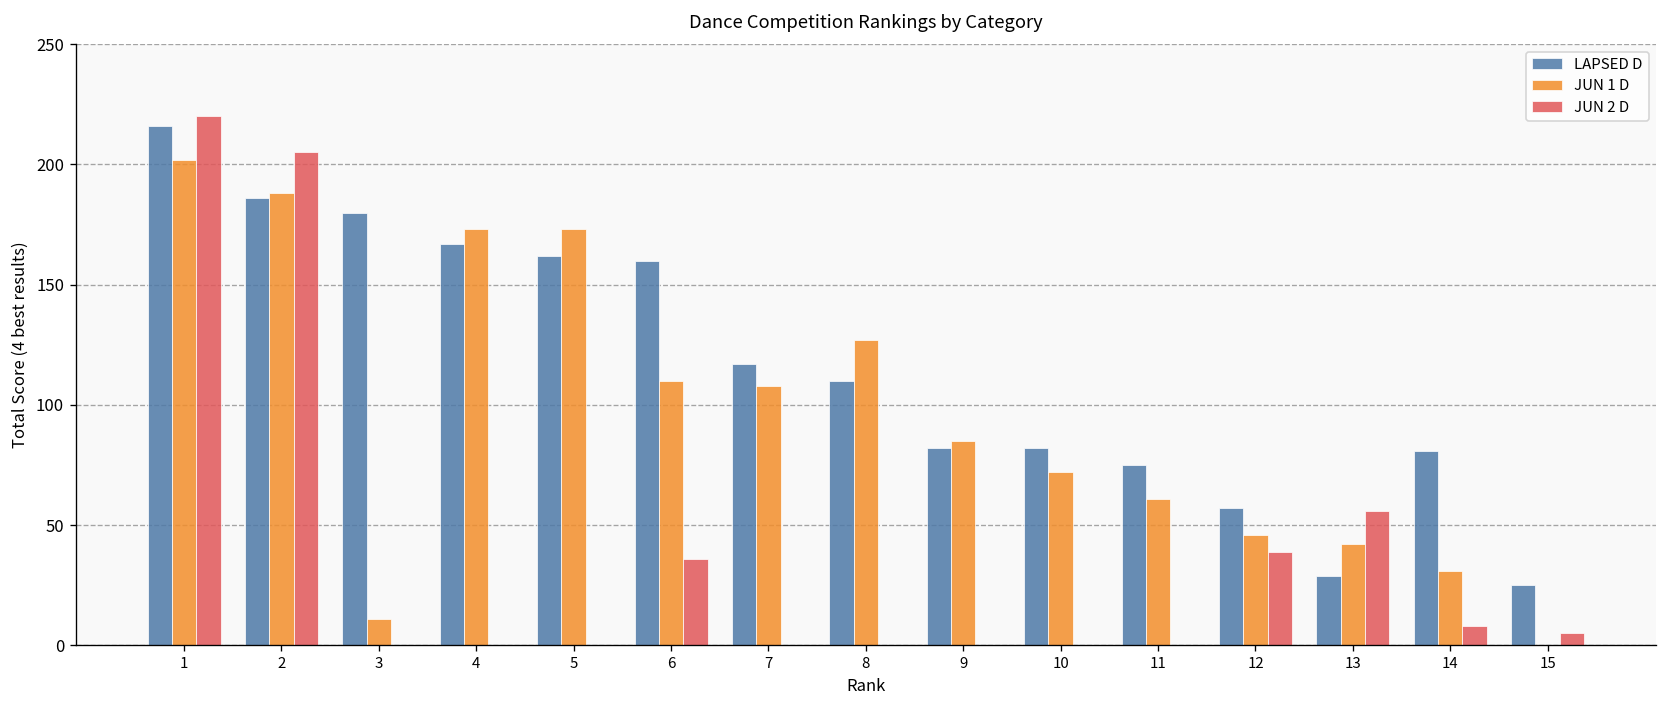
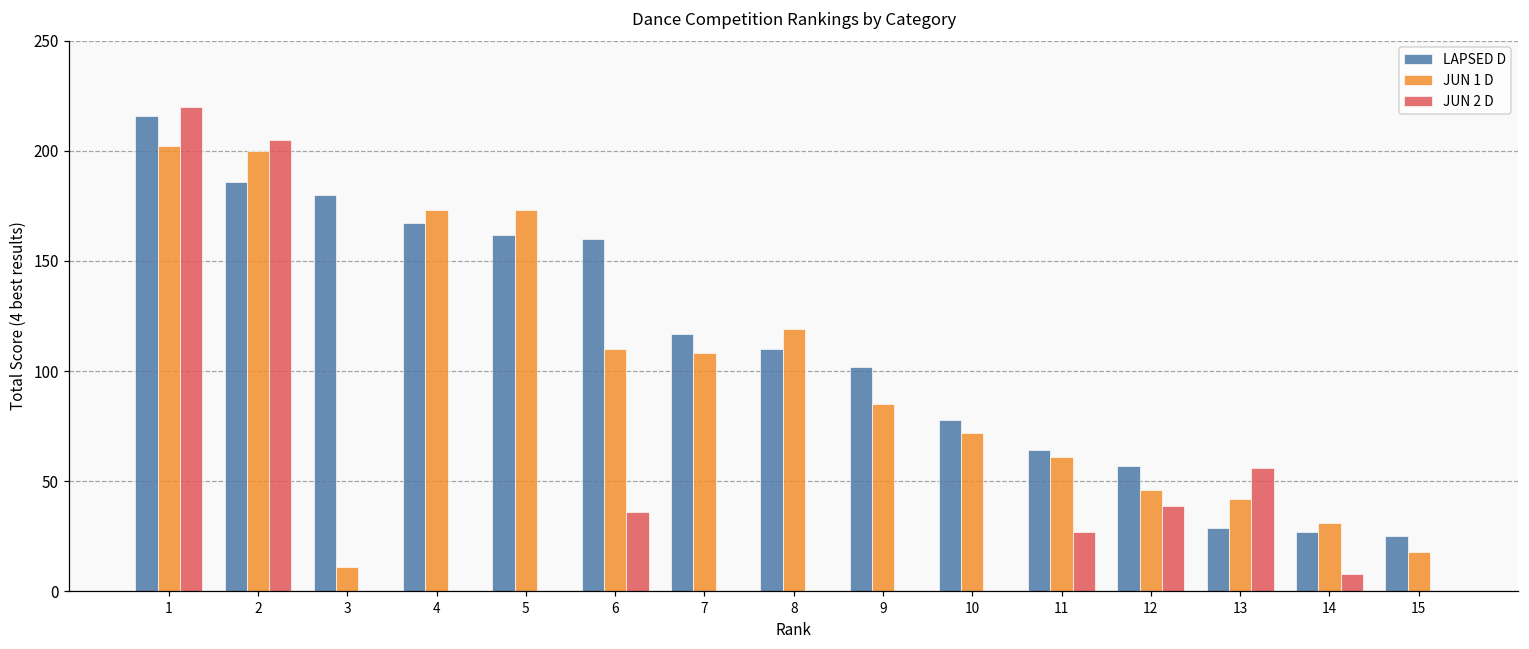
JUN 1 D, 2: 188 -> 200
JUN 1 D, 8: 127 -> 119
LAPSED D, 9: 82 -> 102
LAPSED D, 10: 82 -> 78
LAPSED D, 11: 75 -> 64
JUN 2 D, 11: 0 -> 27
LAPSED D, 14: 81 -> 27
JUN 1 D, 15: 0 -> 18
JUN 2 D, 15: 5 -> 0
